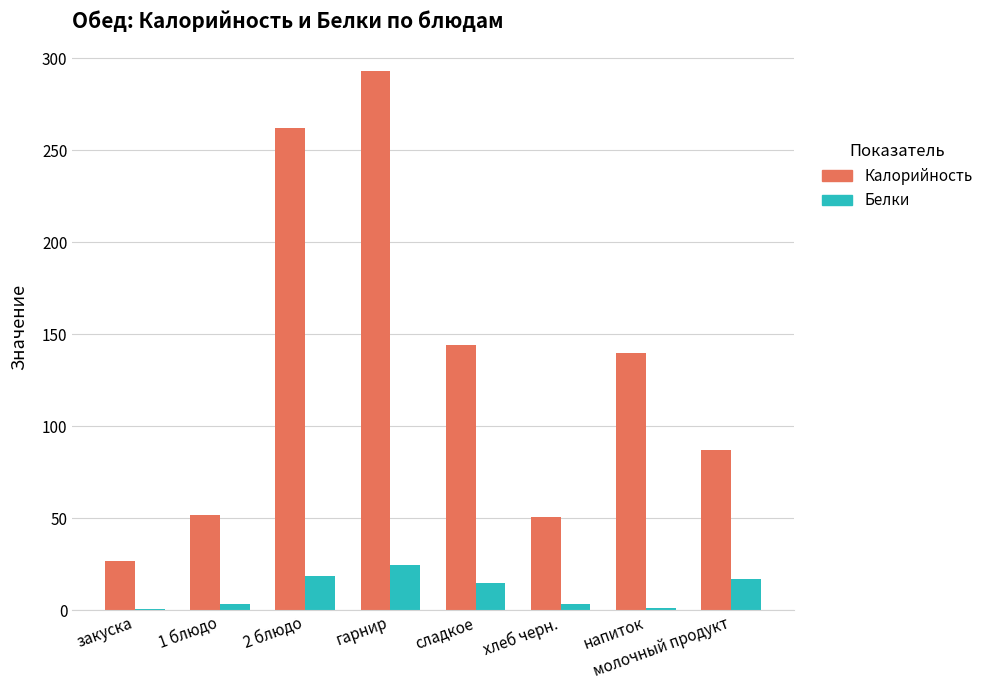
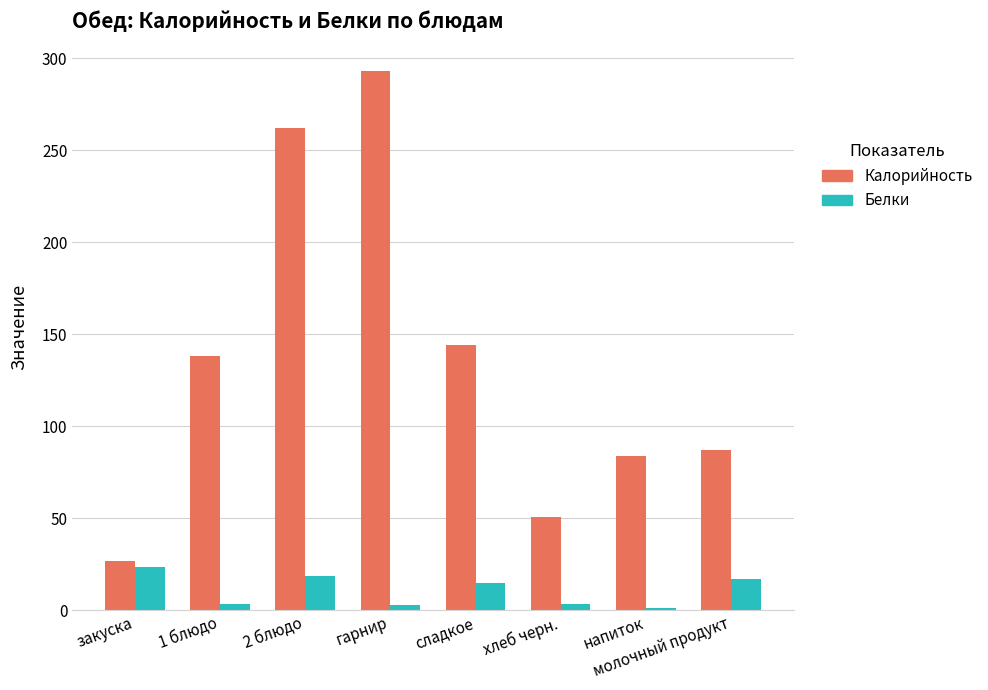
Белки, закуска: 1 -> 24
Калорийность, 1 блюдо: 52 -> 138
Белки, гарнир: 24 -> 3
Калорийность, напиток: 140 -> 84
